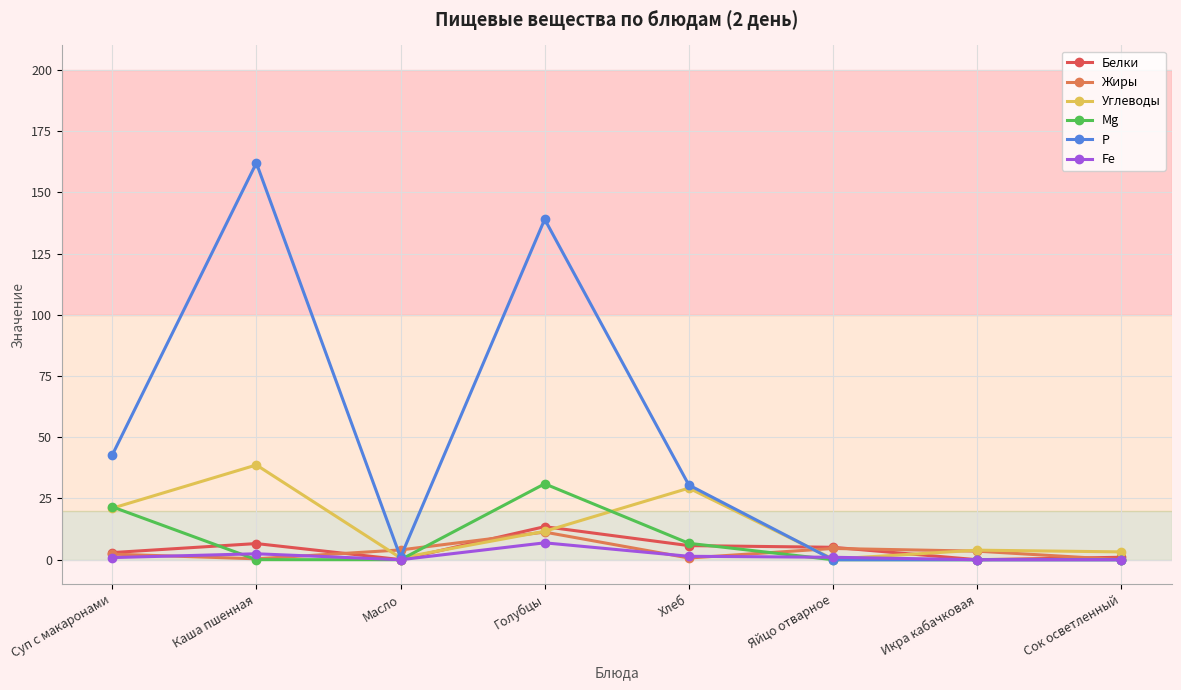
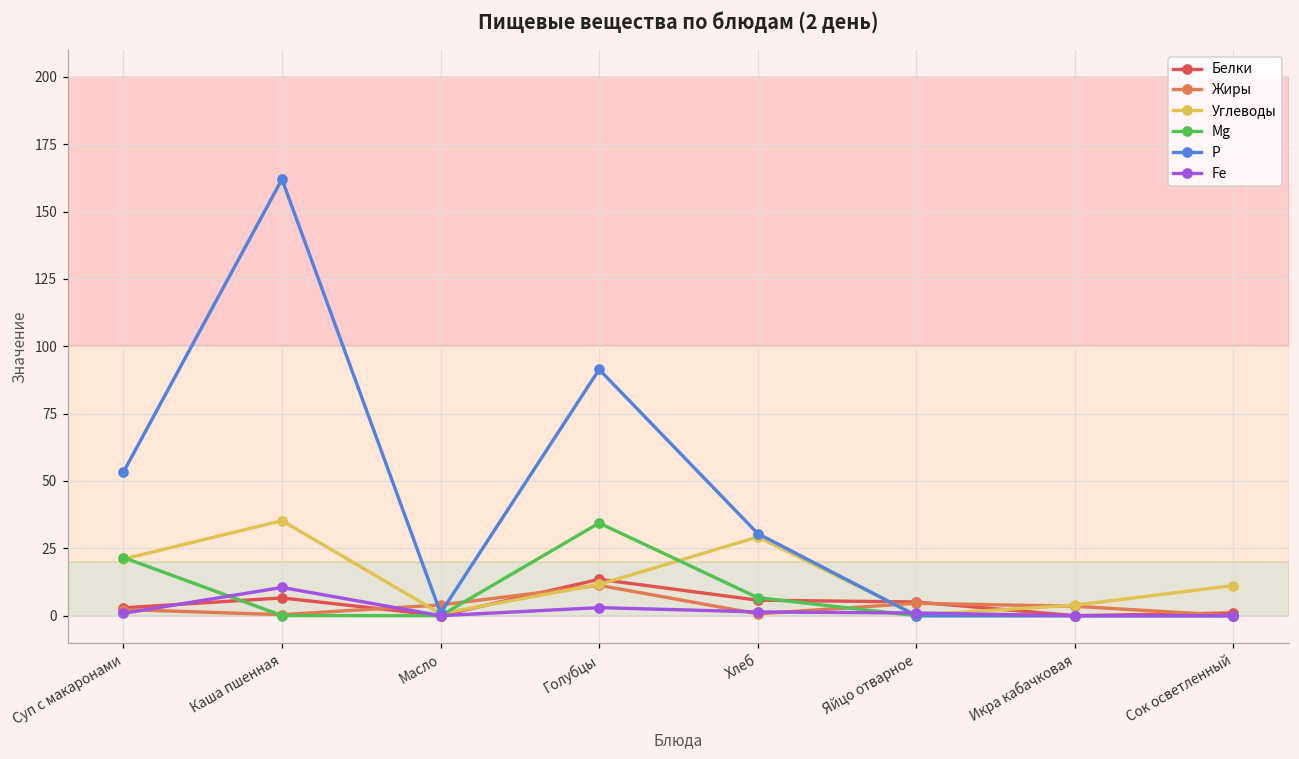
Р, Суп с макаронами: 43 -> 53
Углеводы, Каша пшенная: 39 -> 35
Fe, Каша пшенная: 2 -> 10
Mg, Голубцы: 31 -> 34
Р, Голубцы: 139 -> 91
Fe, Голубцы: 7 -> 3
Углеводы, Сок осветленный: 3 -> 11
